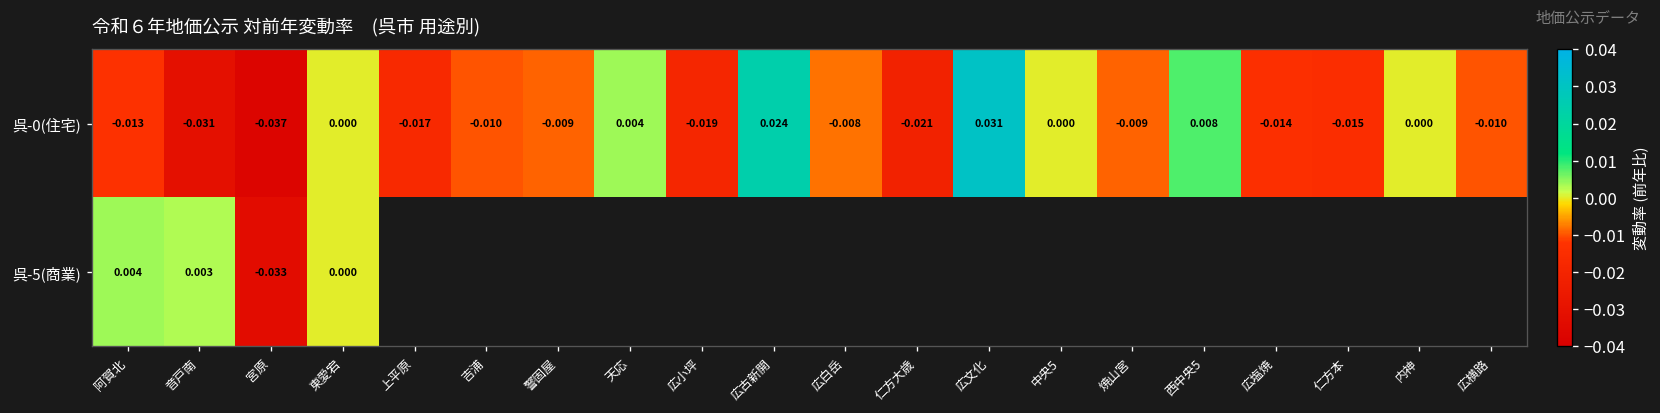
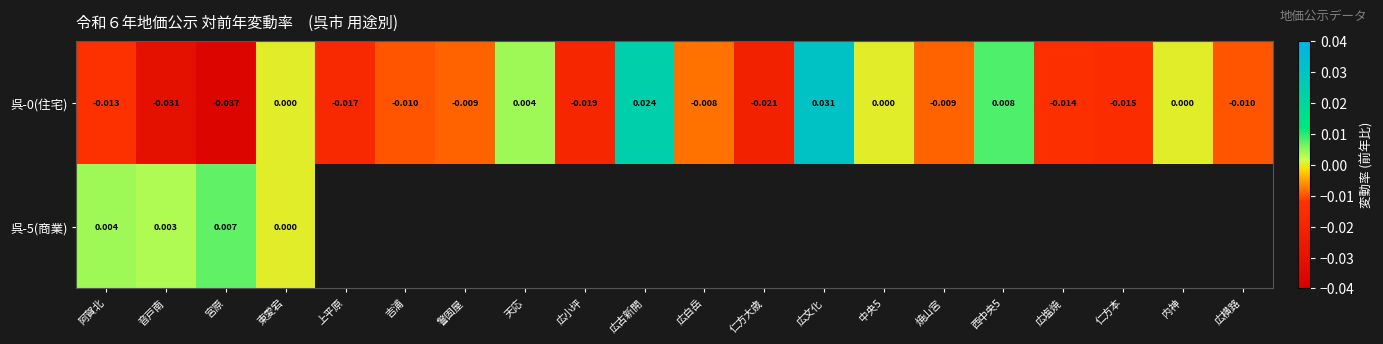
呉-5(商業), 宮原: -0.033 -> 0.007
